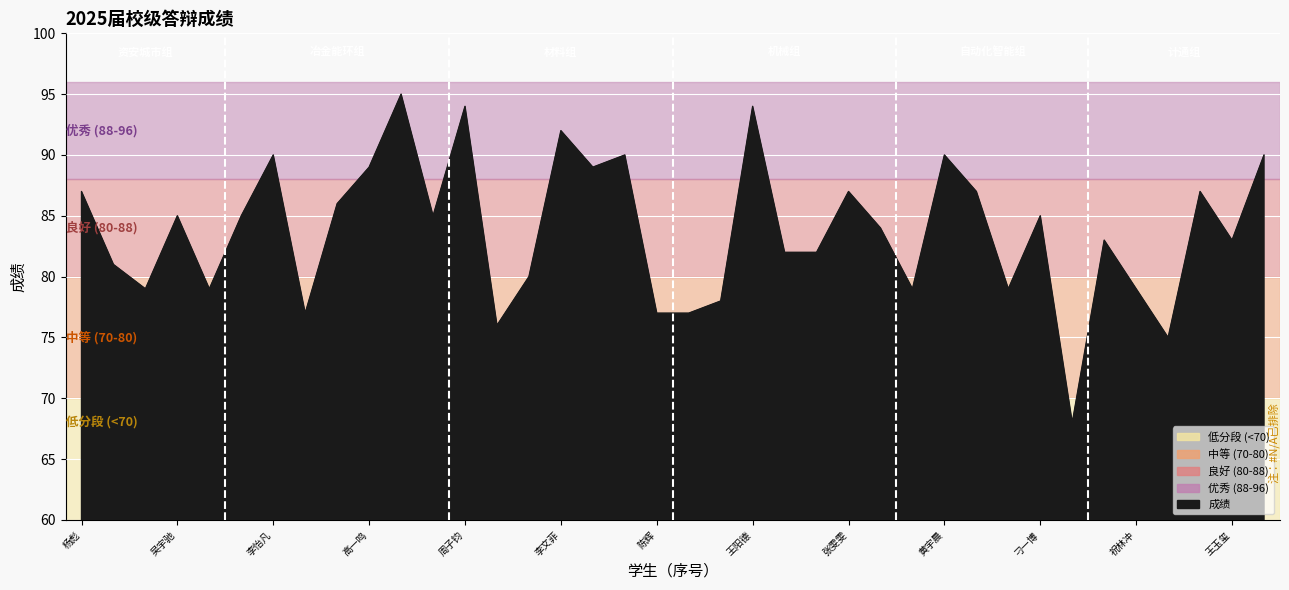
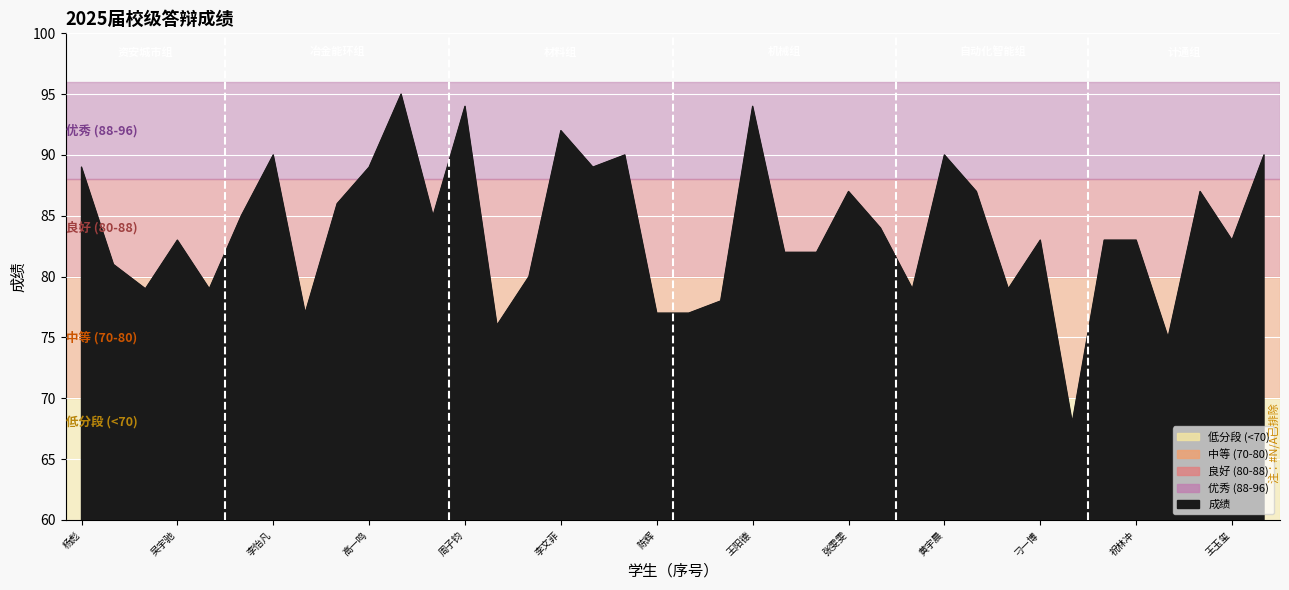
杨彪: 87 -> 89
吴宇驰: 85 -> 83
刁一博: 85 -> 83
祝林冲: 79 -> 83
